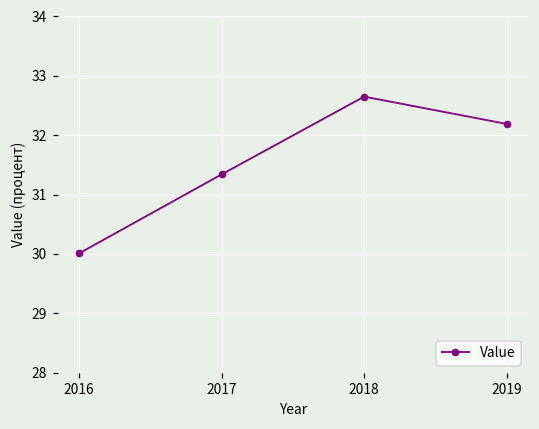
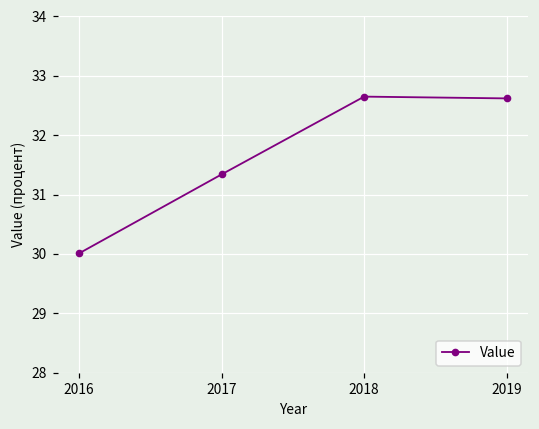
2019: 32.2 -> 32.6
